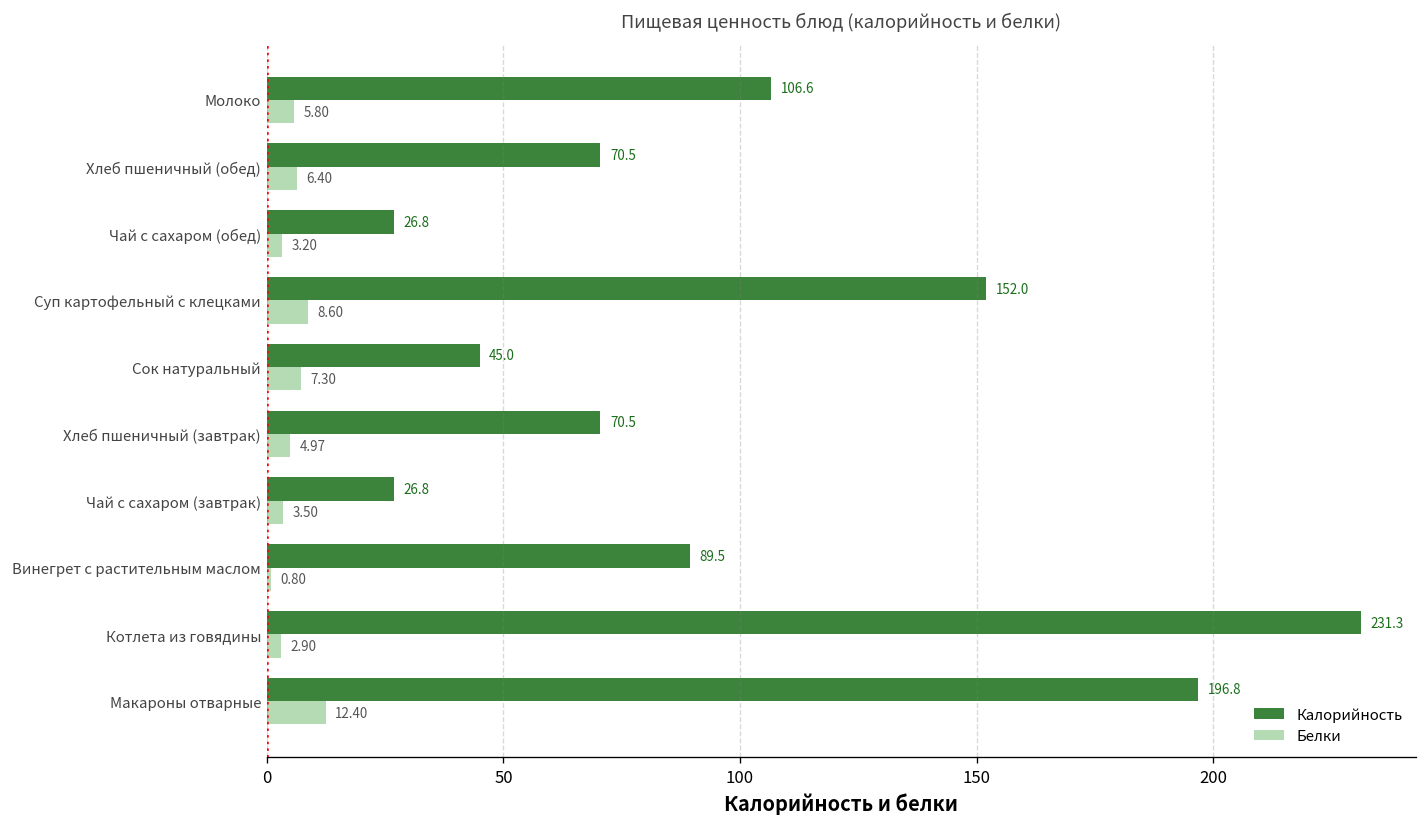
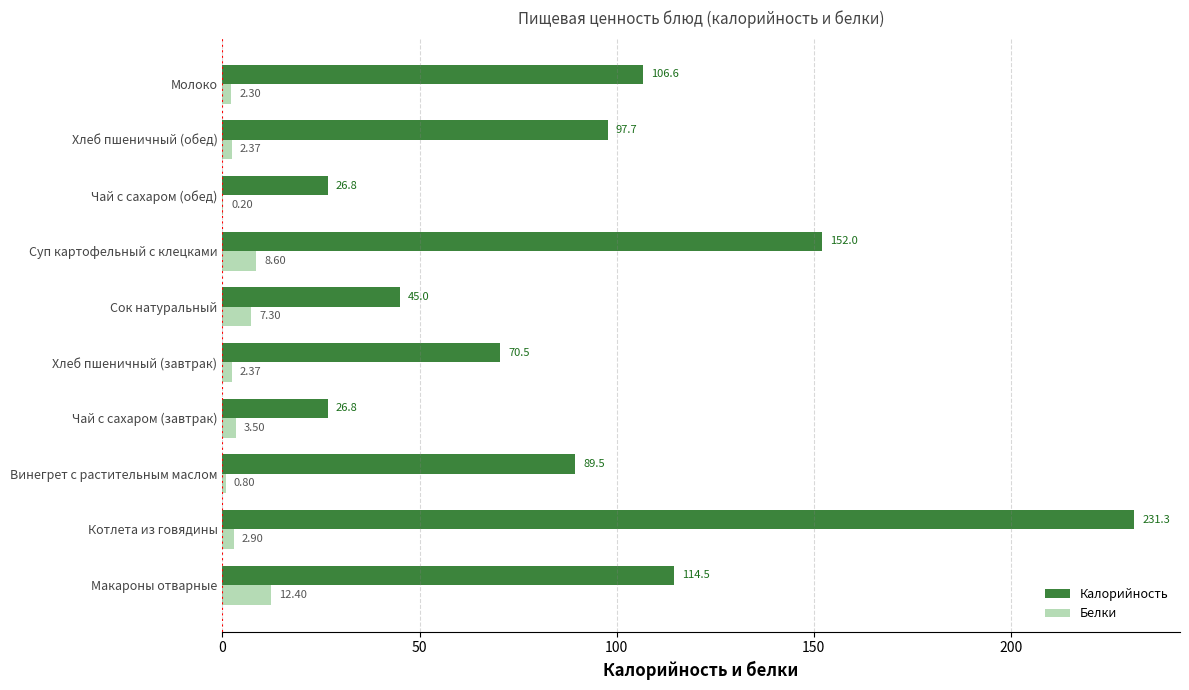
Белки, Молоко: 5.80 -> 2.30
Калорийность, Хлеб пшеничный (обед): 70.5 -> 97.7
Белки, Хлеб пшеничный (обед): 6.40 -> 2.37
Белки, Чай с сахаром (обед): 3.20 -> 0.20
Белки, Хлеб пшеничный (завтрак): 4.97 -> 2.37
Калорийность, Макароны отварные: 196.8 -> 114.5
